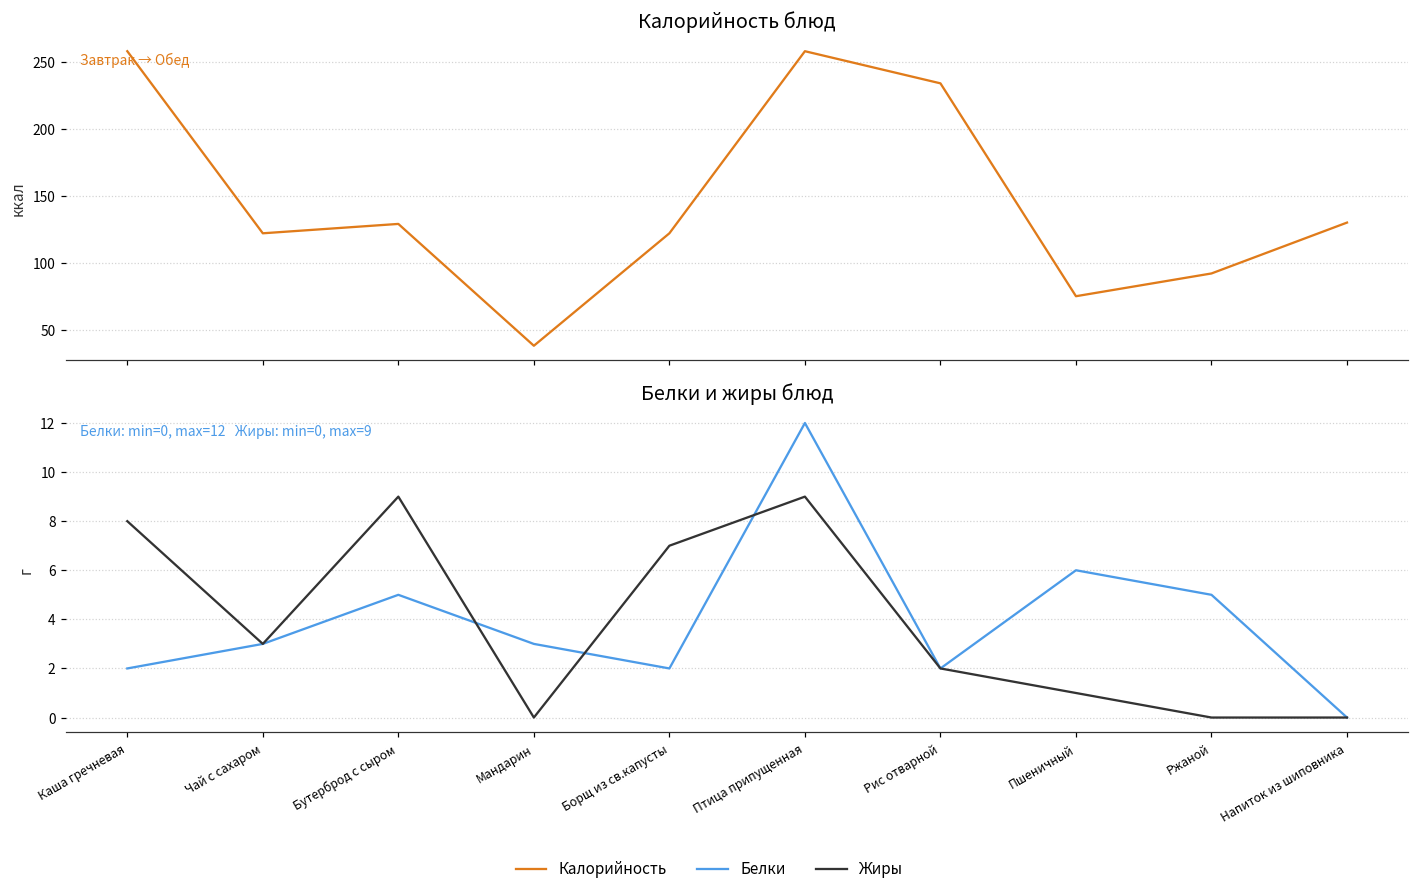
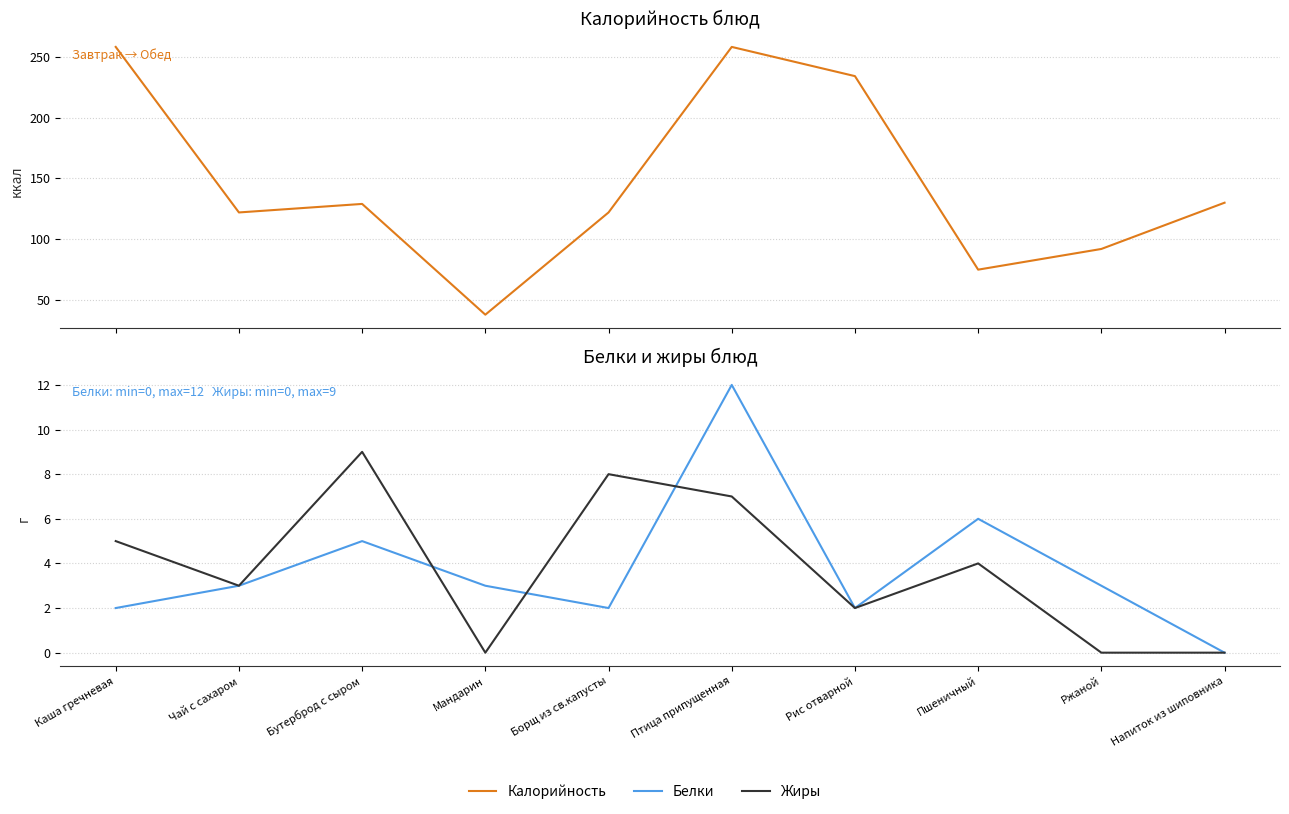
Белки и жиры блюд, Жиры, Каша гречневая: 8 -> 5
Белки и жиры блюд, Жиры, Борщ из св.капусты: 7 -> 8
Белки и жиры блюд, Жиры, Птица припущенная: 9 -> 7
Белки и жиры блюд, Жиры, Пшеничный: 1 -> 4
Белки и жиры блюд, Белки, Ржаной: 5 -> 3
